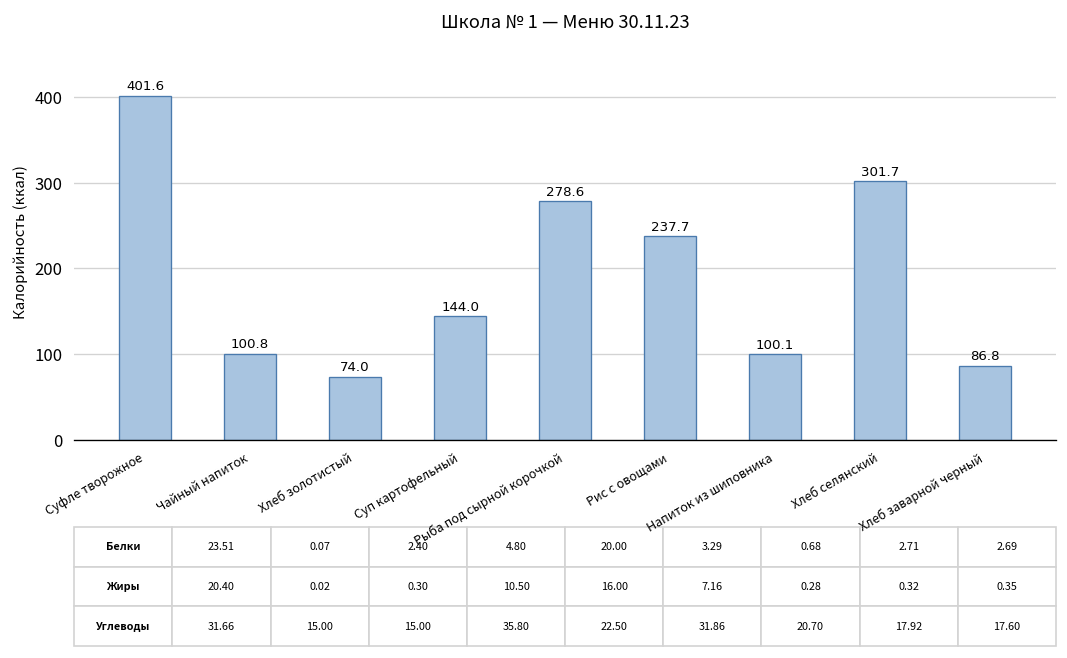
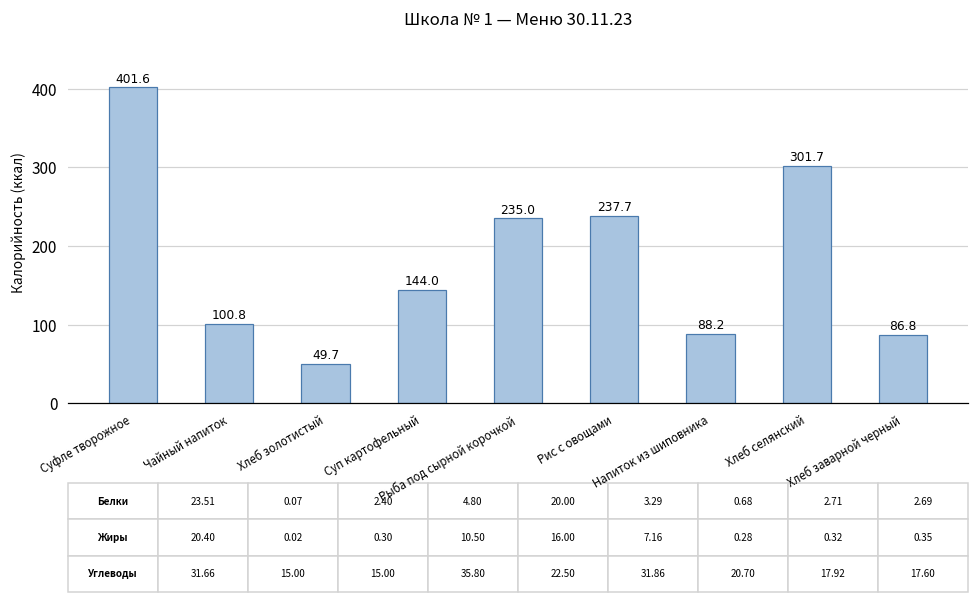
Хлеб золотистый: 74.0 -> 49.7
Рыба под сырной корочкой: 278.6 -> 235.0
Напиток из шиповника: 100.1 -> 88.2
